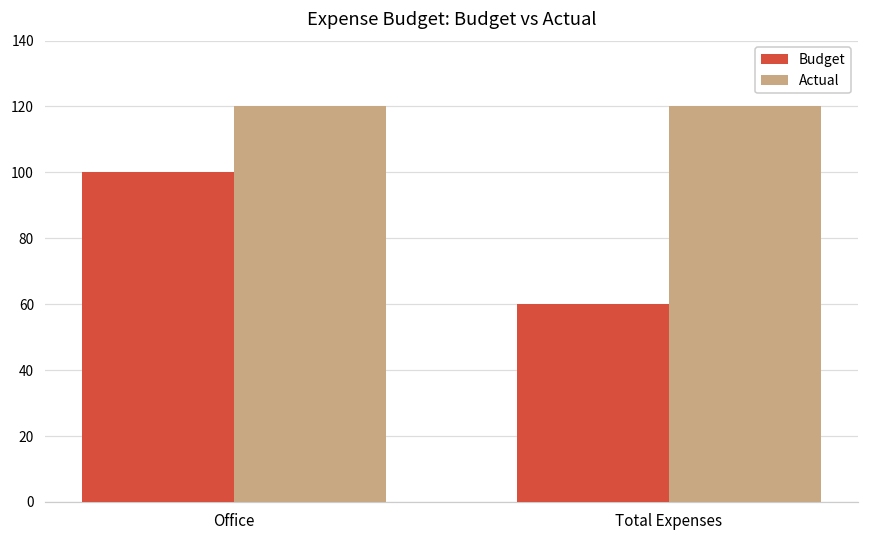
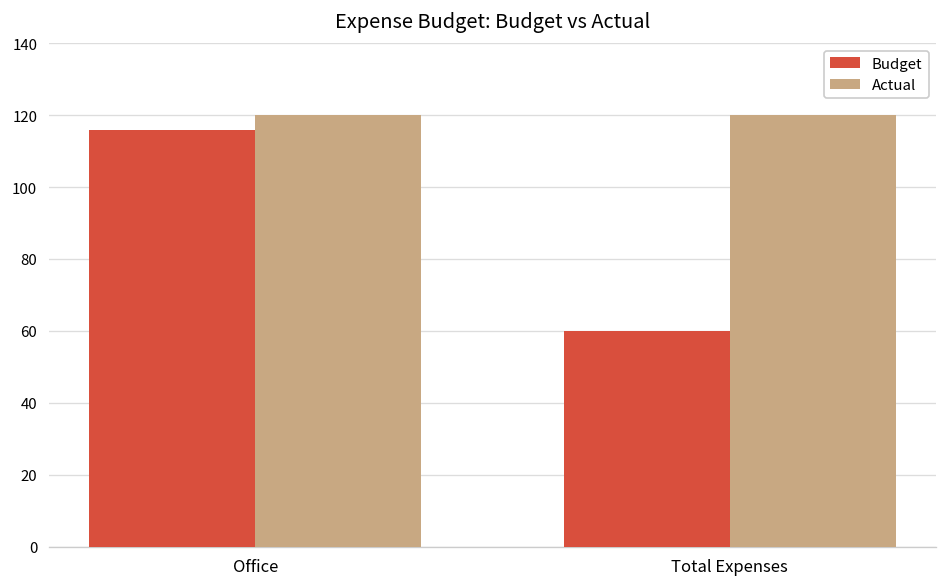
Budget, Office: 100 -> 116
